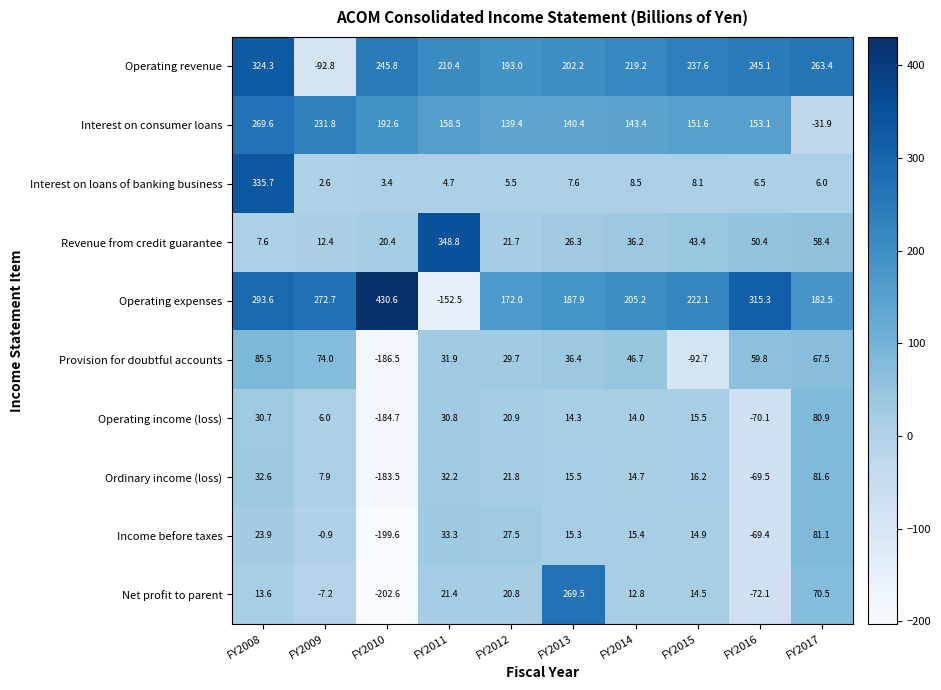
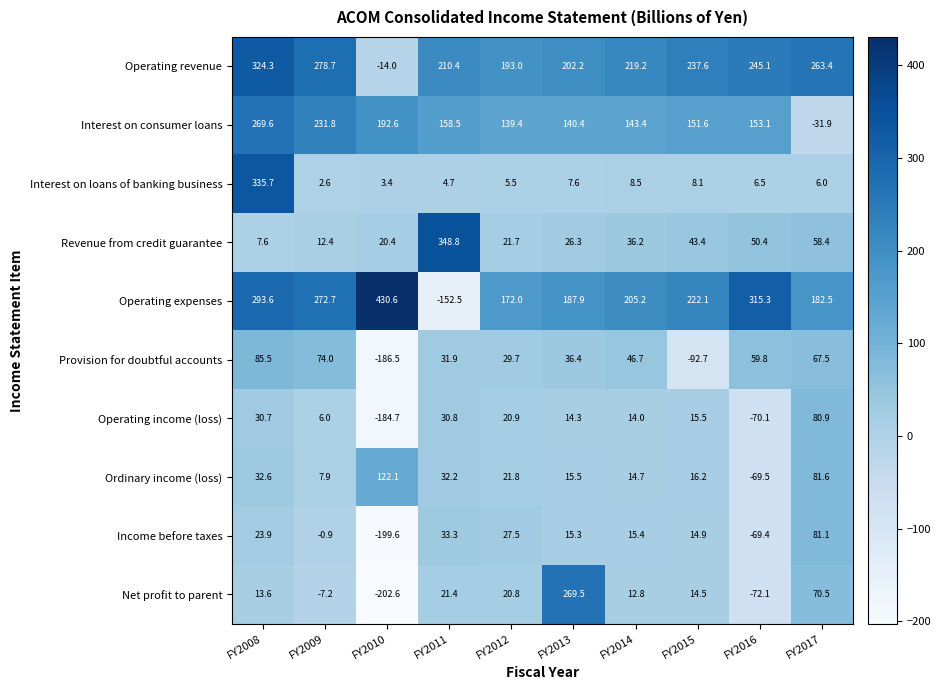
Operating revenue, FY2009: -92.8 -> 278.7
Operating revenue, FY2010: 245.8 -> -14.0
Ordinary income (loss), FY2010: -183.5 -> 122.1
